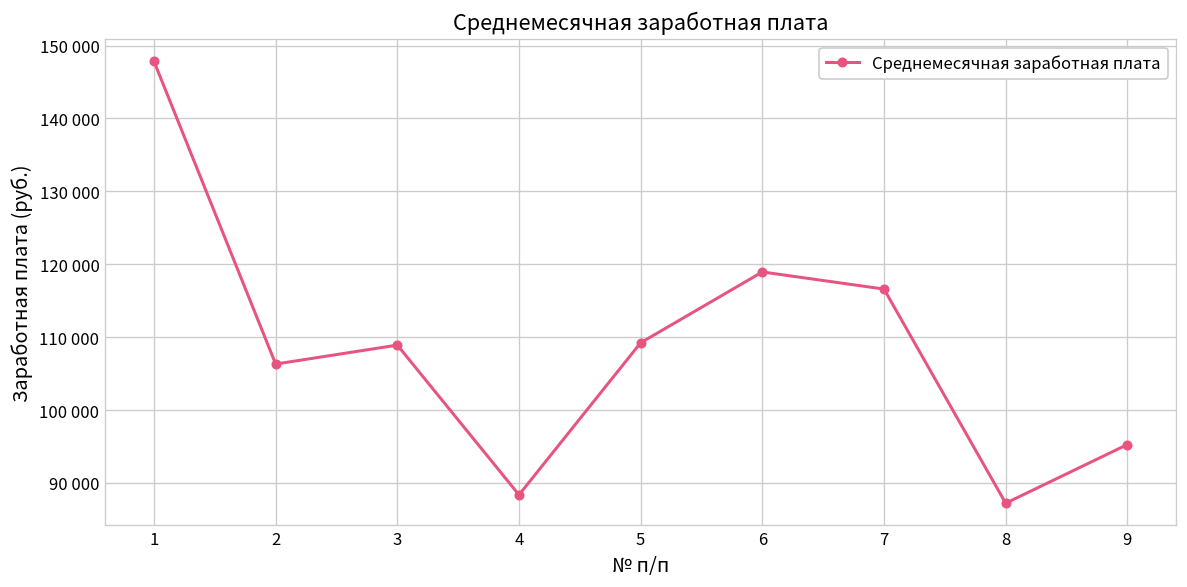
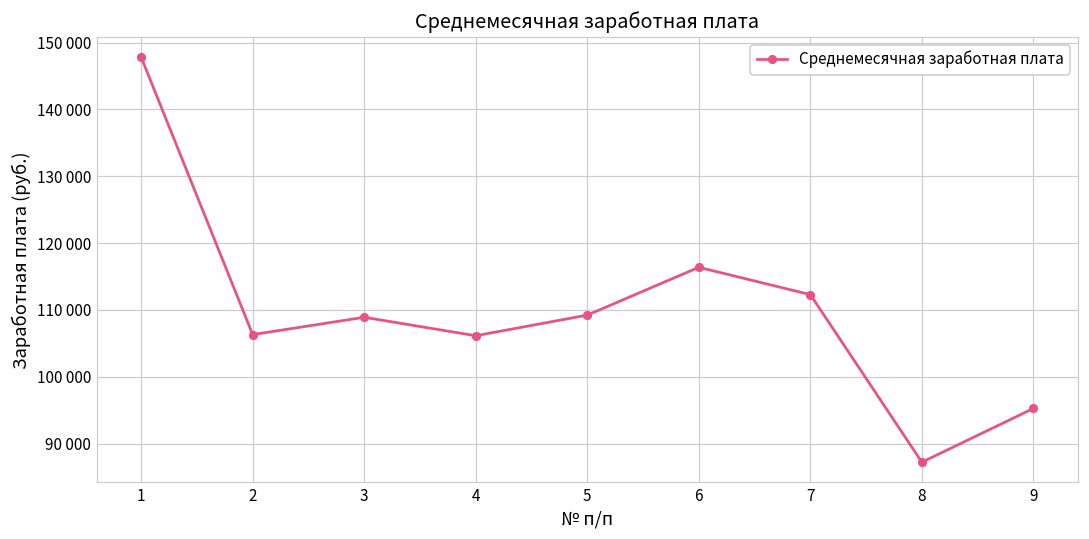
4: 88000 -> 106000
6: 119000 -> 116000
7: 117000 -> 112000
